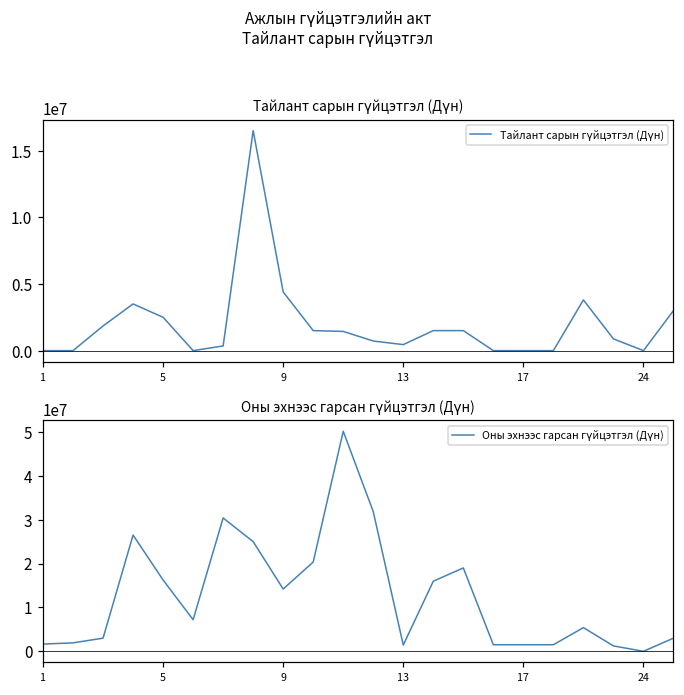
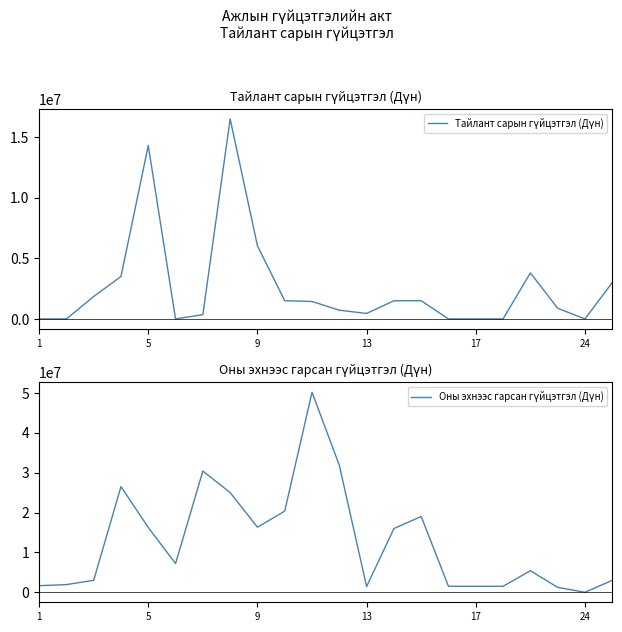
Тайлант сарын гүйцэтгэл (Дүн), 5: 2500000 -> 14300000
Тайлант сарын гүйцэтгэл (Дүн), 9: 4400000 -> 6000000
Оны эхнээс гарсан гүйцэтгэл (Дүн), 9: 14000000 -> 16000000
